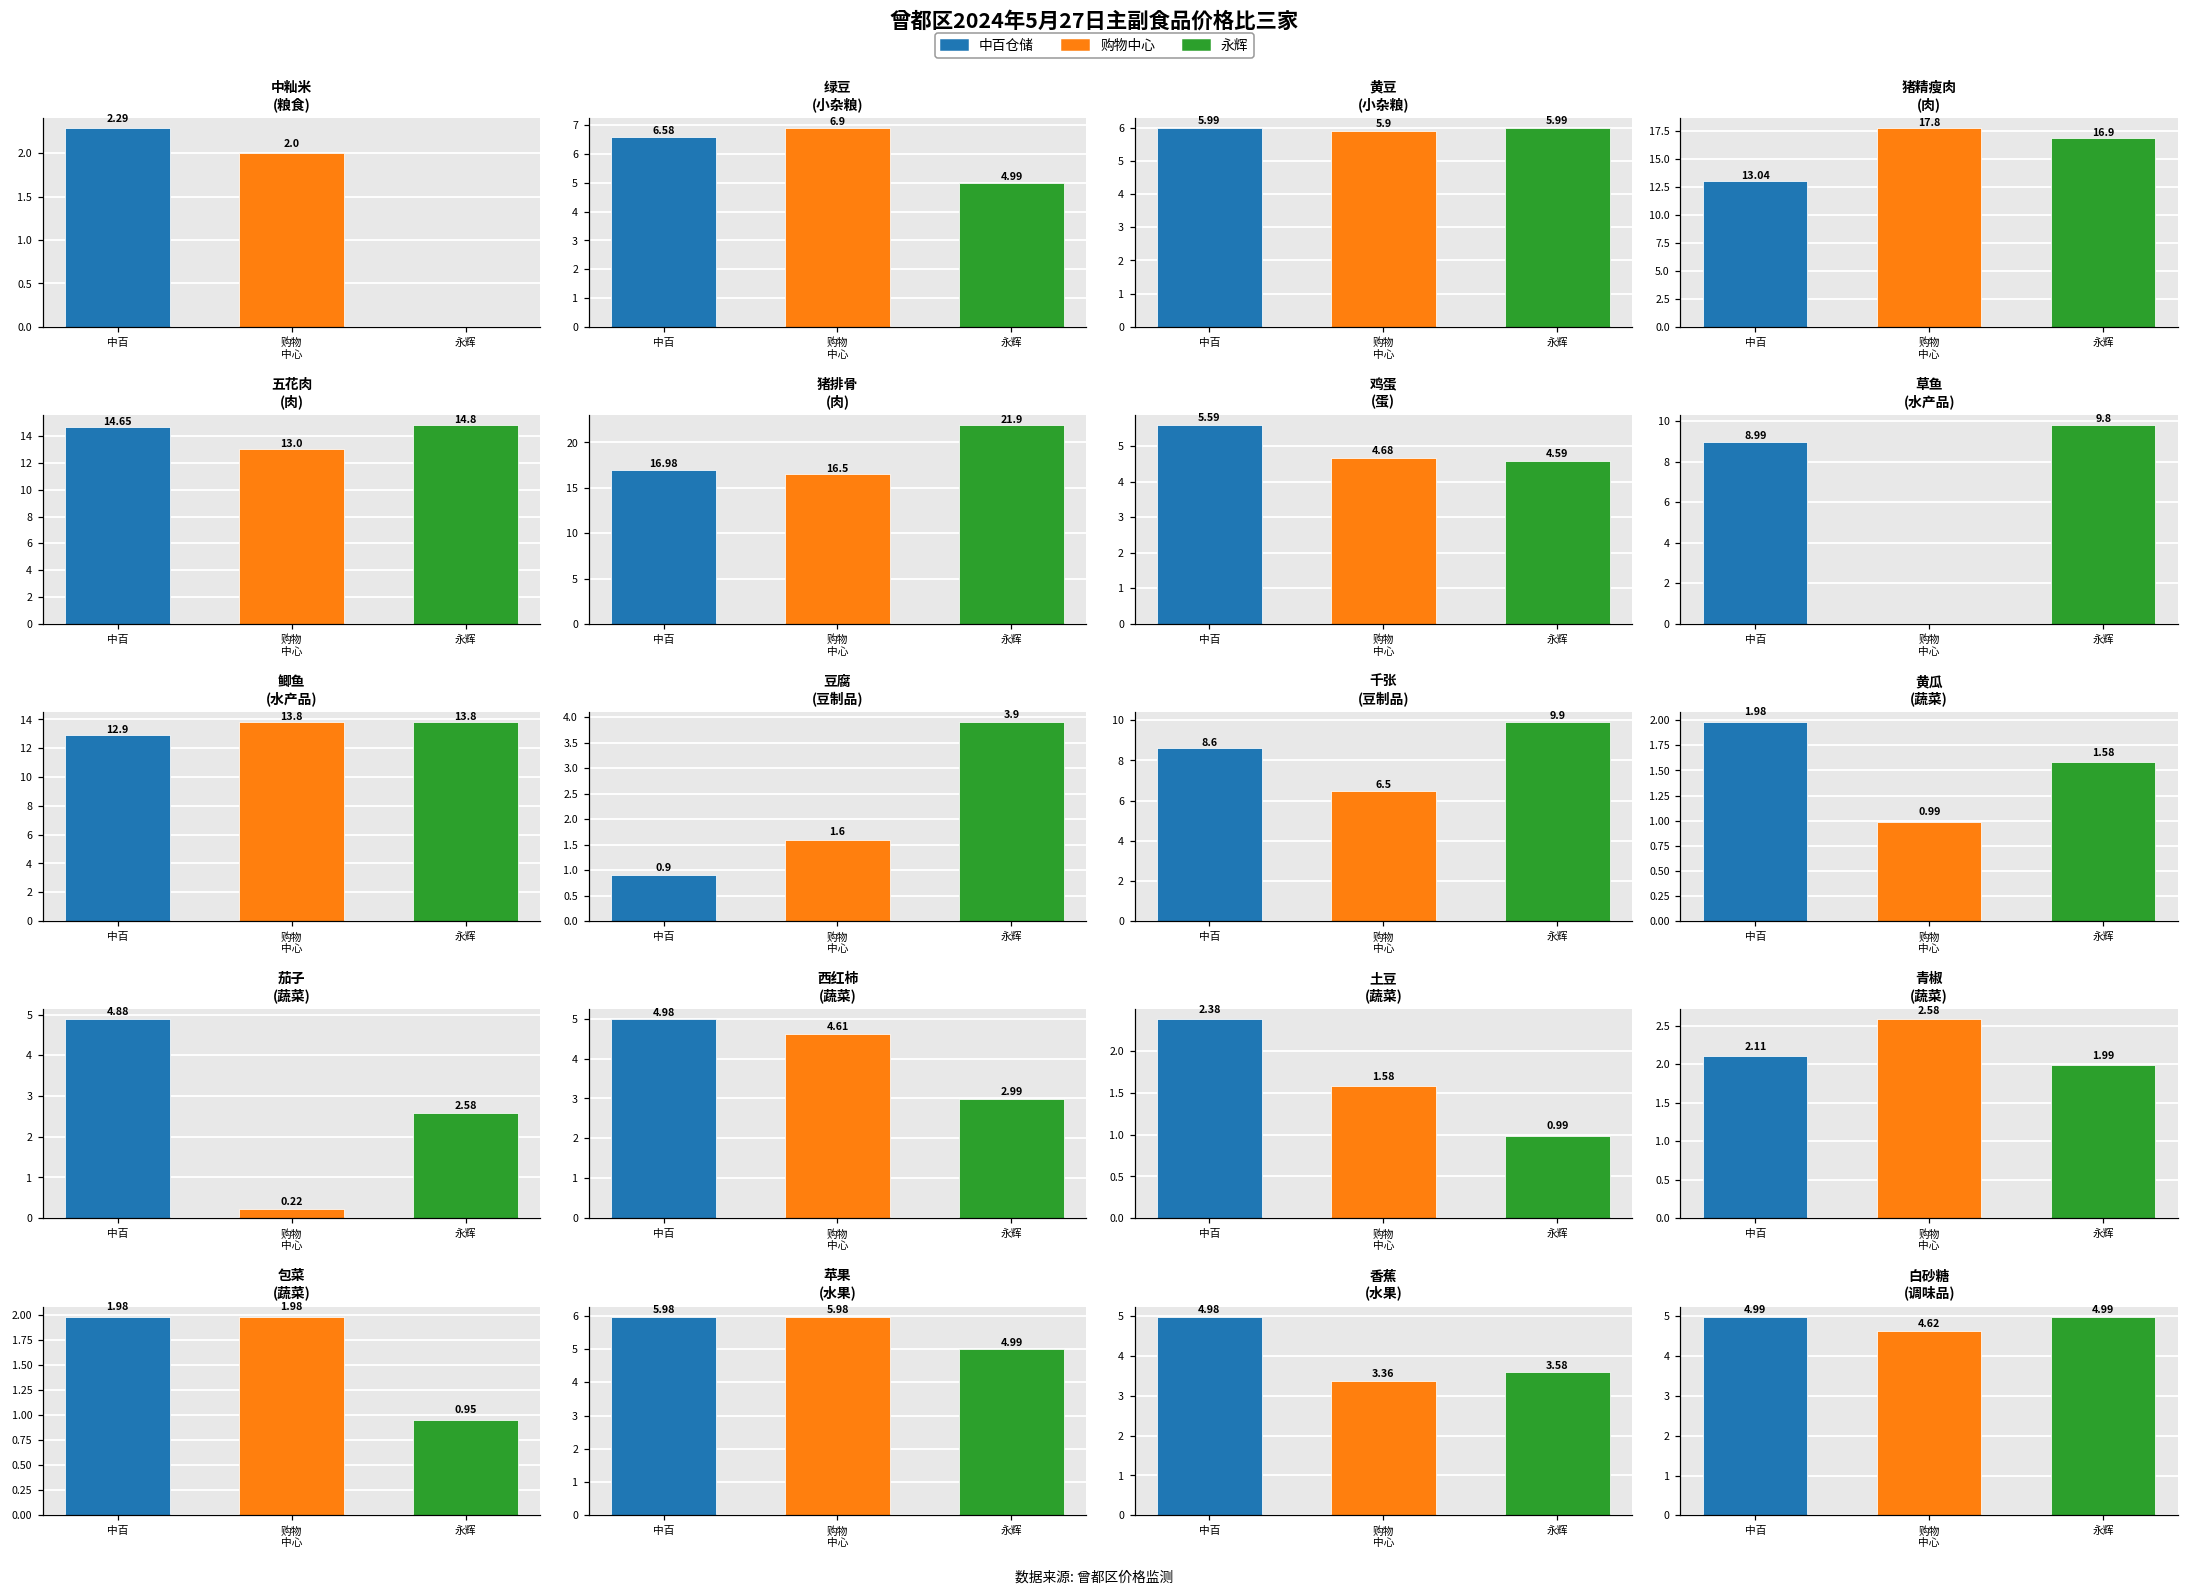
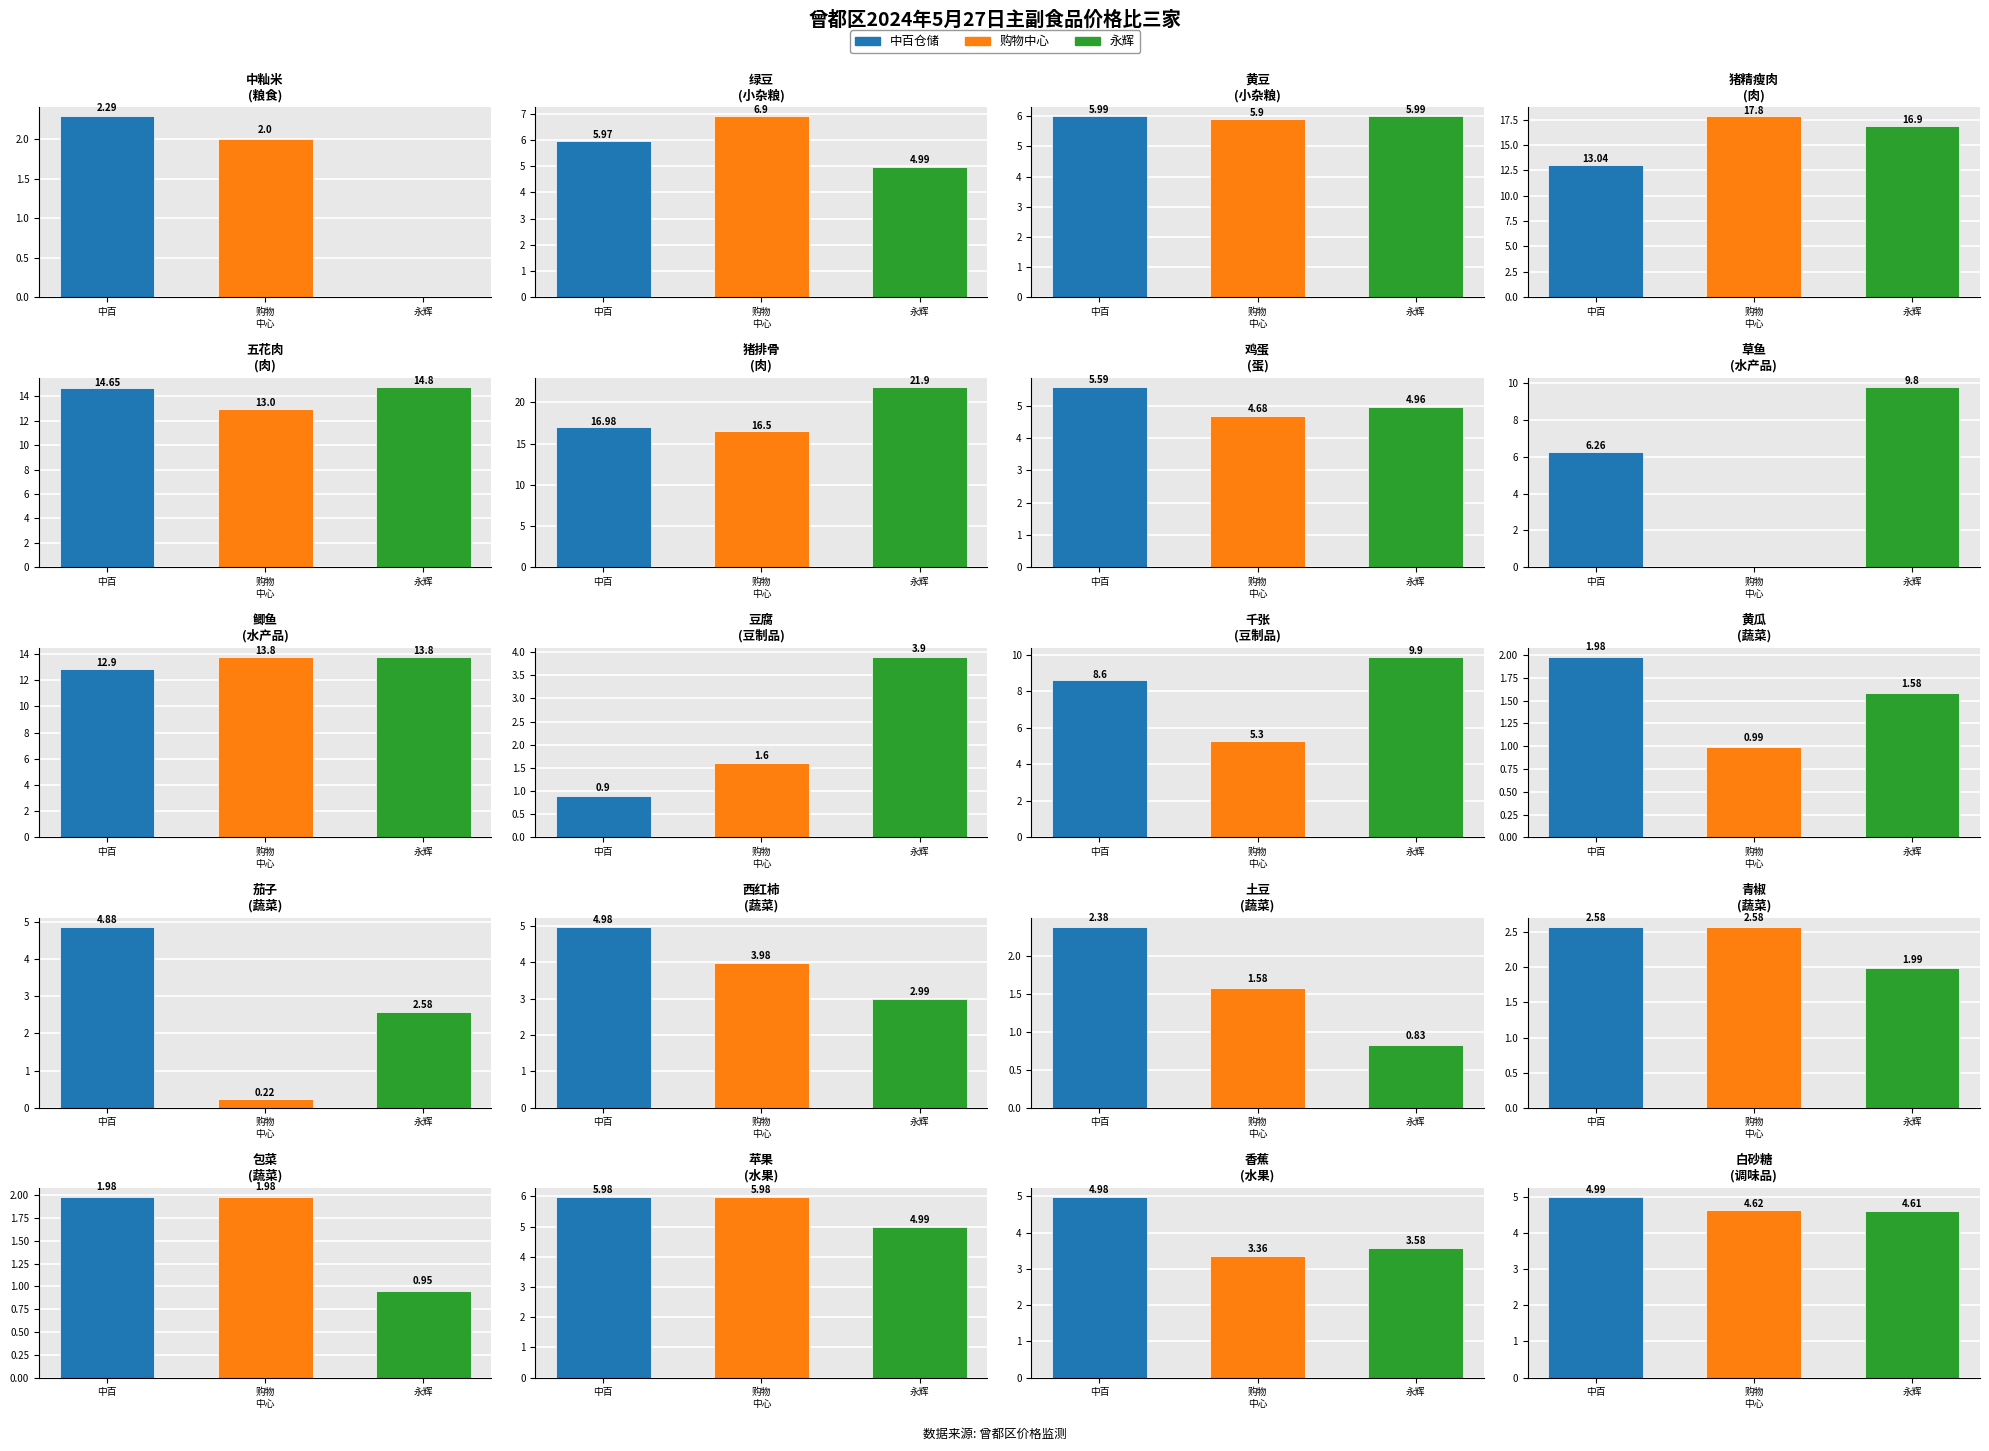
绿豆 (小杂粮), 中百: 6.58 -> 5.97
鸡蛋 (蛋), 永辉: 4.59 -> 4.96
草鱼 (水产品), 中百: 8.99 -> 6.26
千张 (豆制品), 购物 中心: 6.5 -> 5.3
西红柿 (蔬菜), 购物 中心: 4.61 -> 3.98
土豆 (蔬菜), 永辉: 0.99 -> 0.83
青椒 (蔬菜), 中百: 2.11 -> 2.58
白砂糖 (调味品), 永辉: 4.99 -> 4.61
